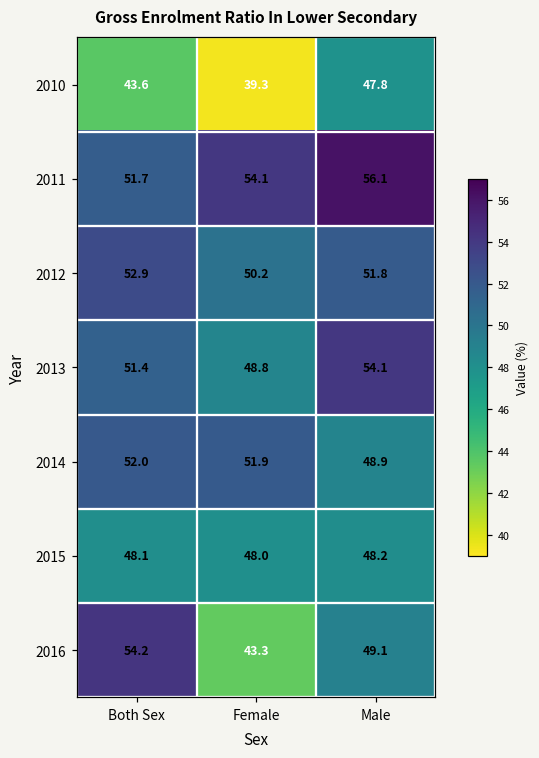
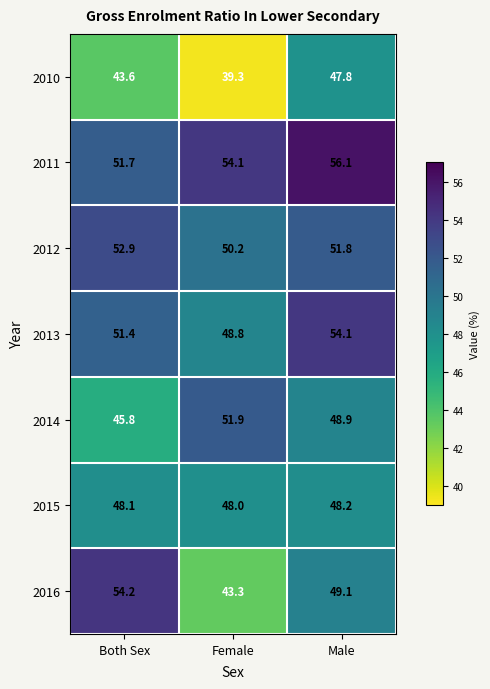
2014, Both Sex: 52.0 -> 45.8
